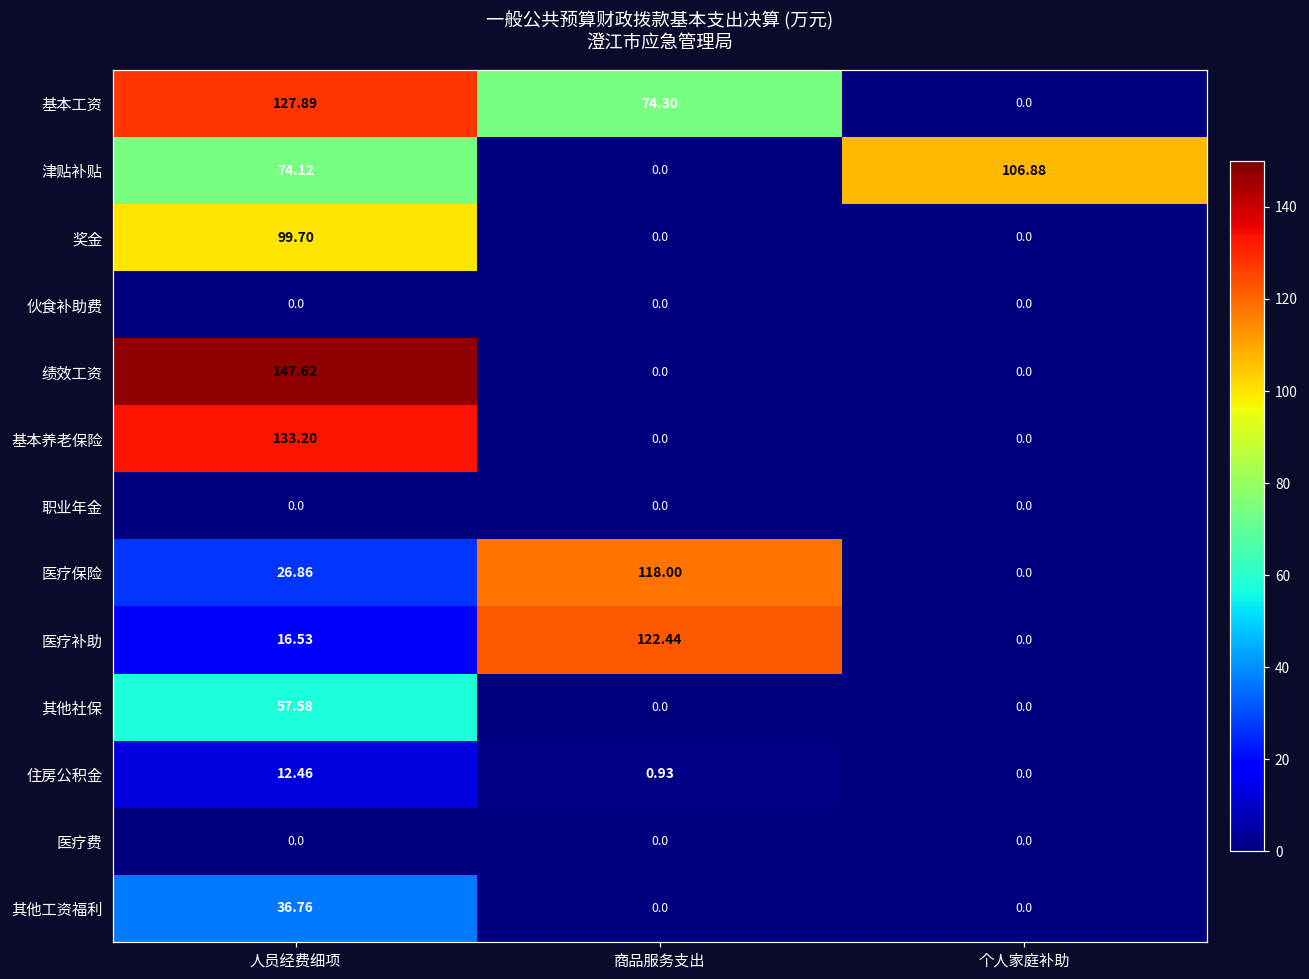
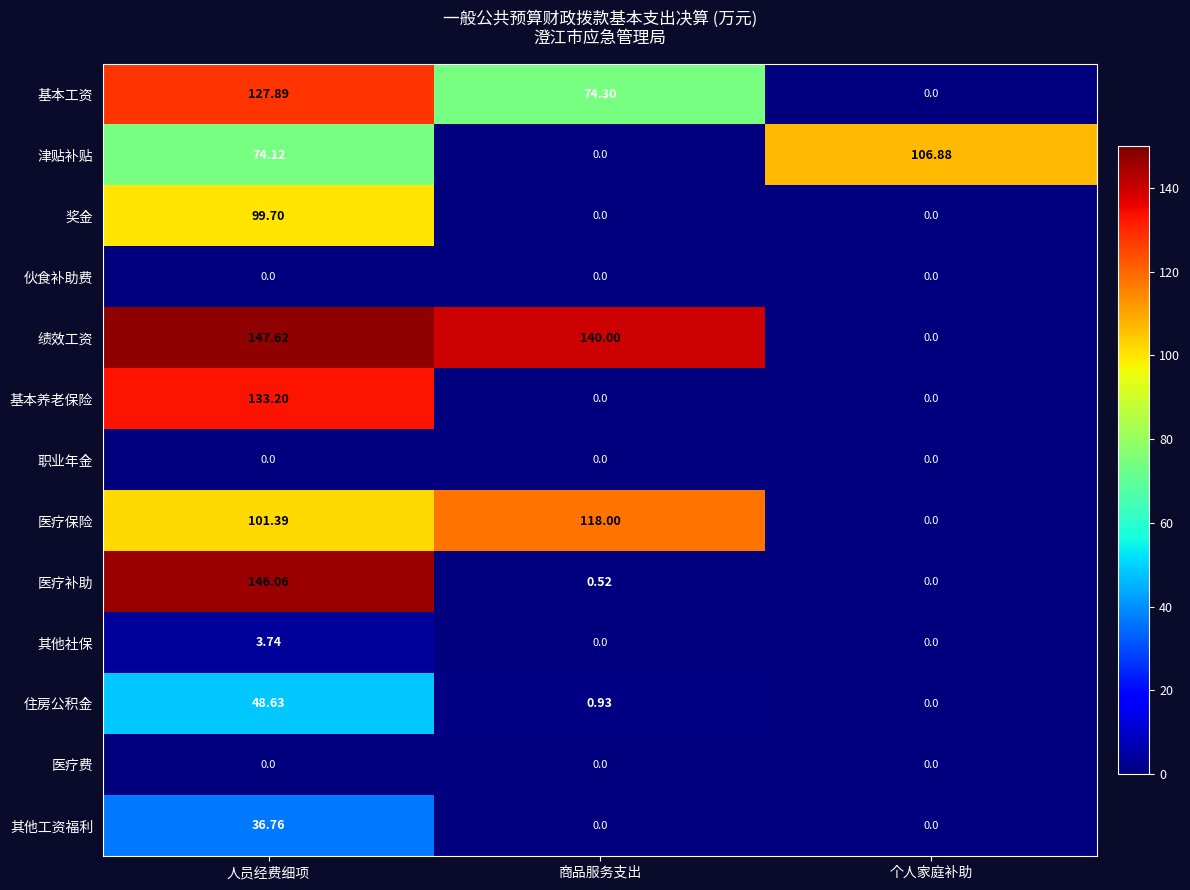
绩效工资, 商品服务支出: 0.0 -> 140.00
医疗保险, 人员经费细项: 26.86 -> 101.39
医疗补助, 人员经费细项: 16.53 -> 146.06
医疗补助, 商品服务支出: 122.44 -> 0.52
其他社保, 人员经费细项: 57.58 -> 3.74
住房公积金, 人员经费细项: 12.46 -> 48.63
